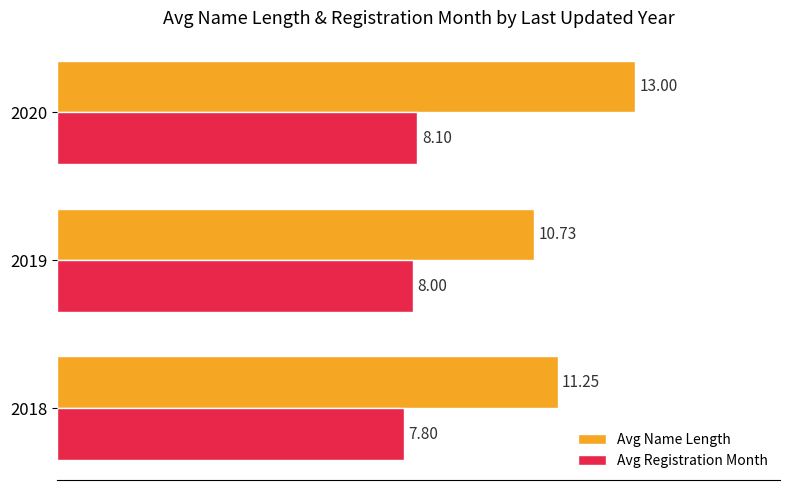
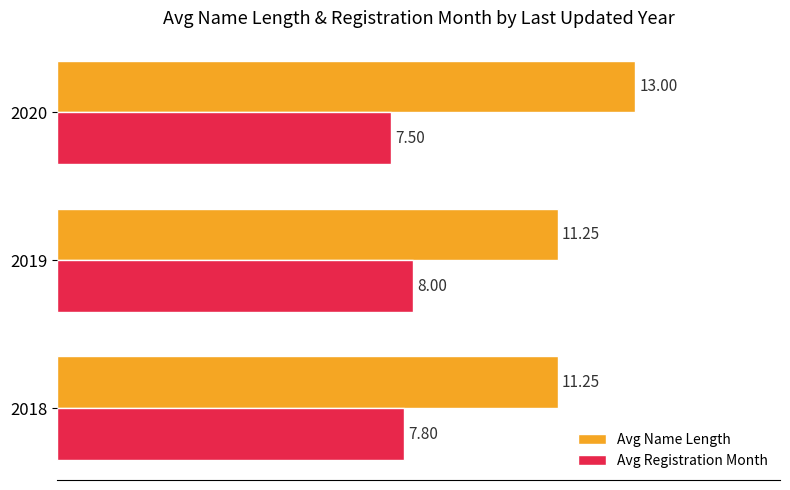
Avg Registration Month, 2020: 8.10 -> 7.50
Avg Name Length, 2019: 10.73 -> 11.25
